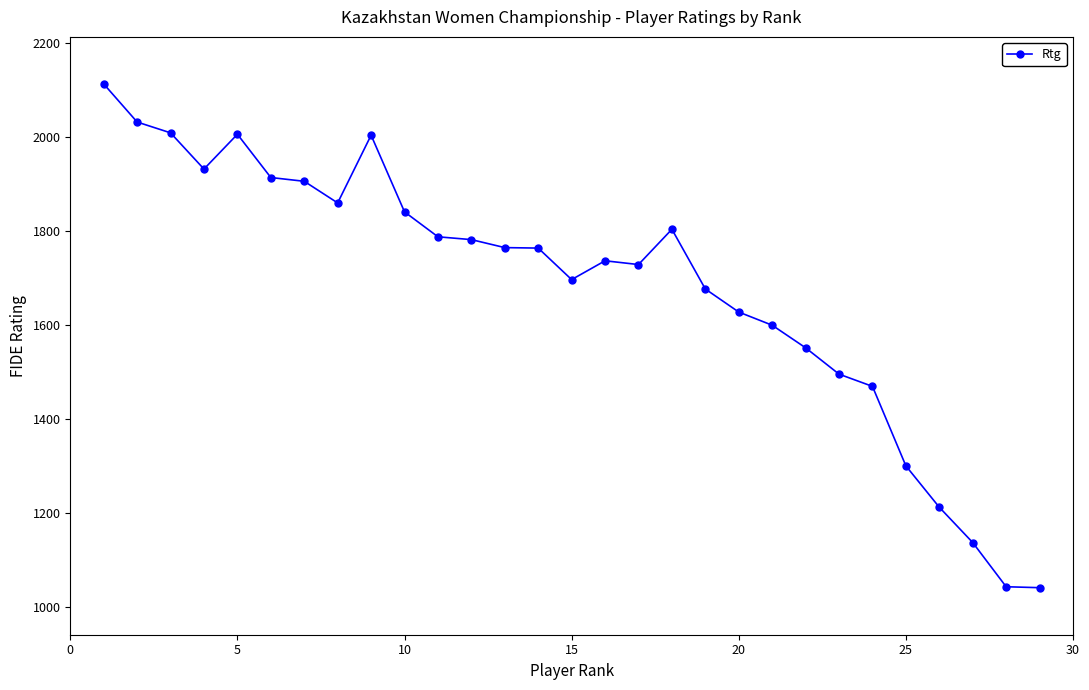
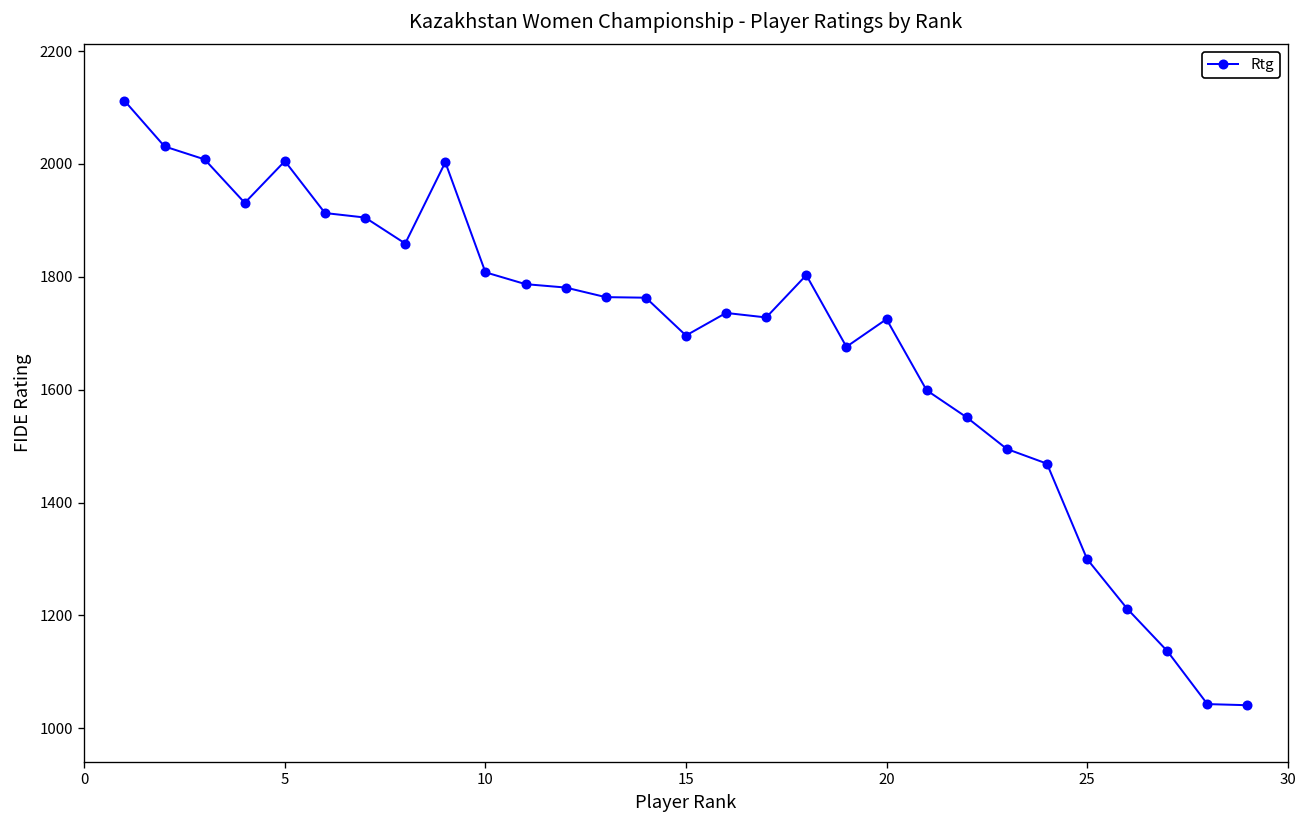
10: 1840 -> 1810
20: 1630 -> 1730
